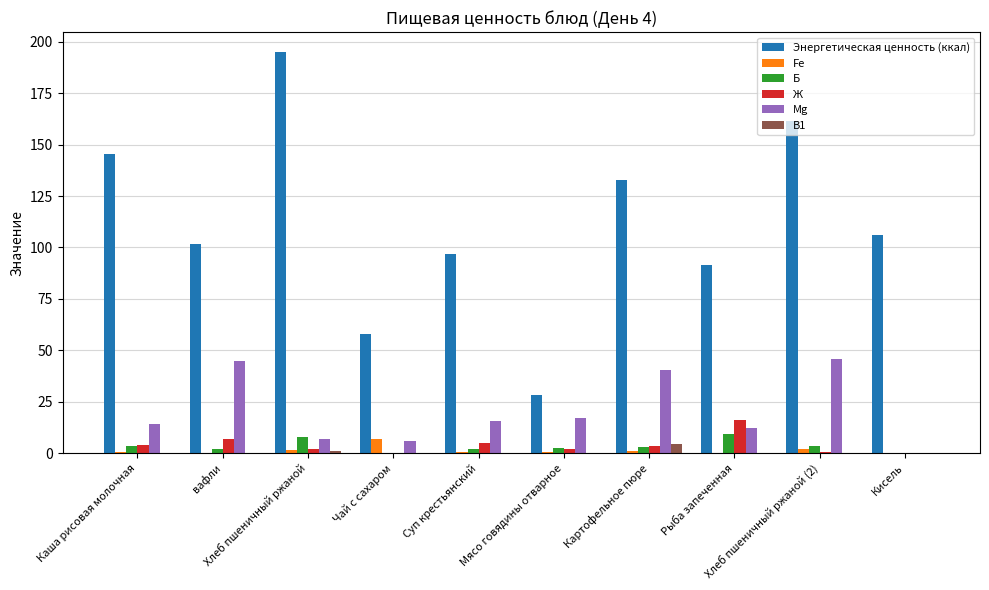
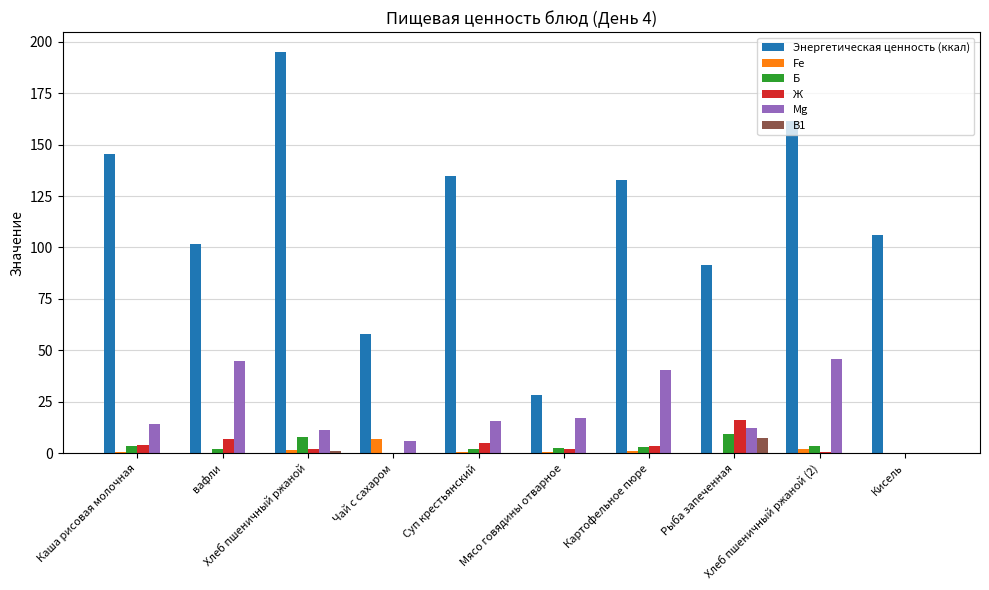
Mg, Хлеб пшеничный ржаной: 7 -> 11
Энергетическая ценность (ккал), Суп крестьянский: 97 -> 135
В1, Картофельное пюре: 5 -> 0
В1, Рыба запеченная: 0 -> 7
